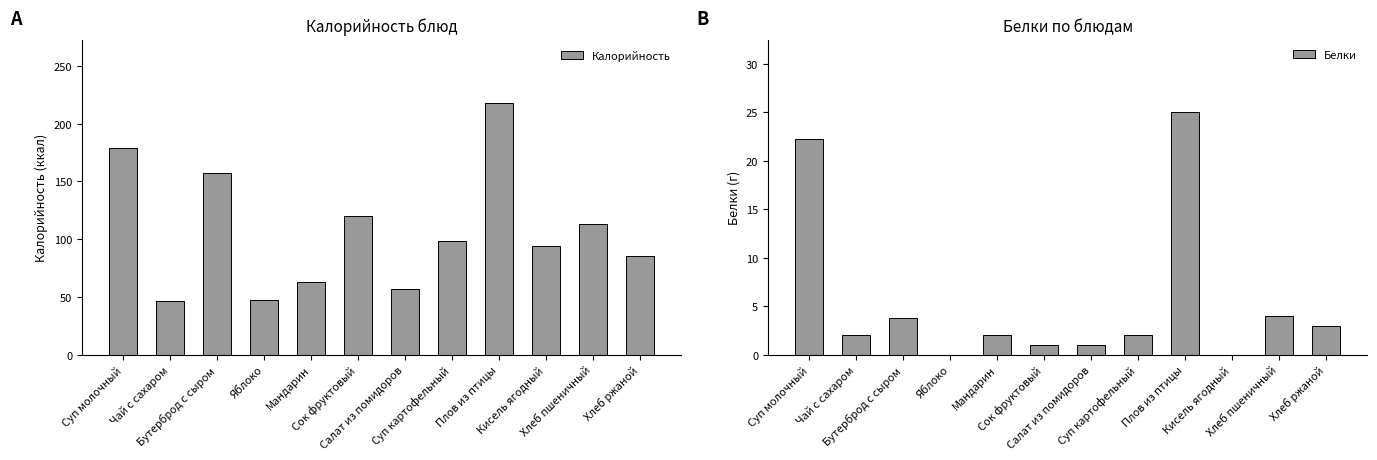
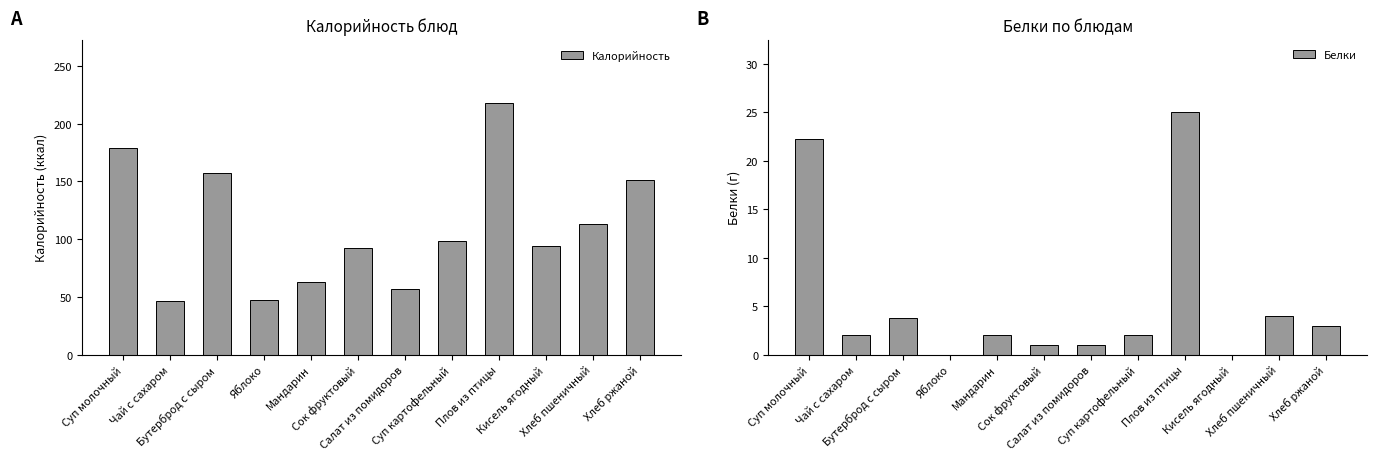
Калорийность блюд, Сок фруктовый: 120 -> 92
Калорийность блюд, Хлеб ржаной: 85 -> 151
